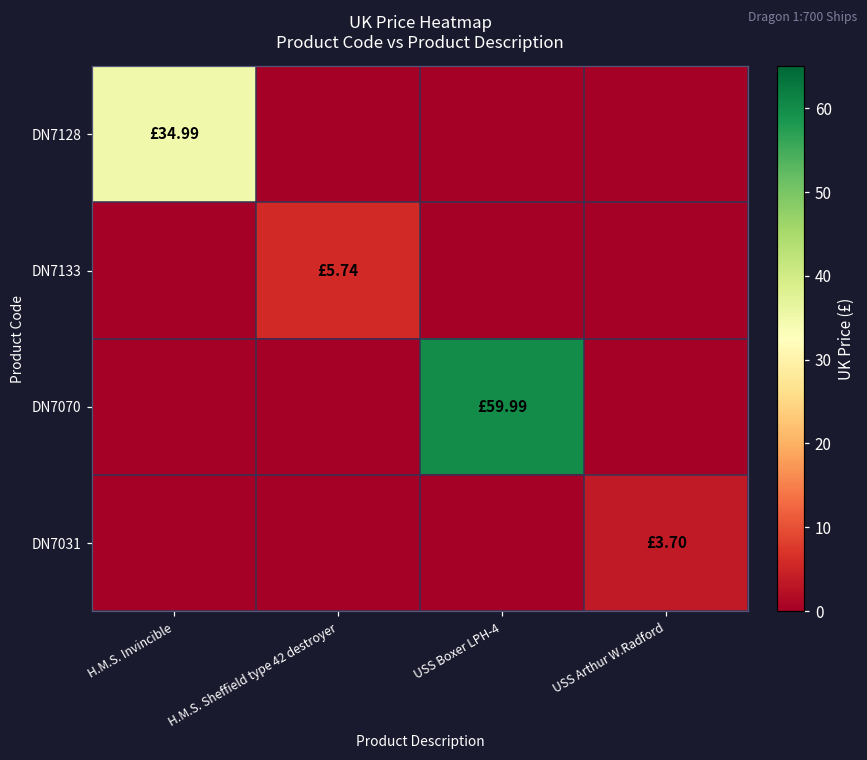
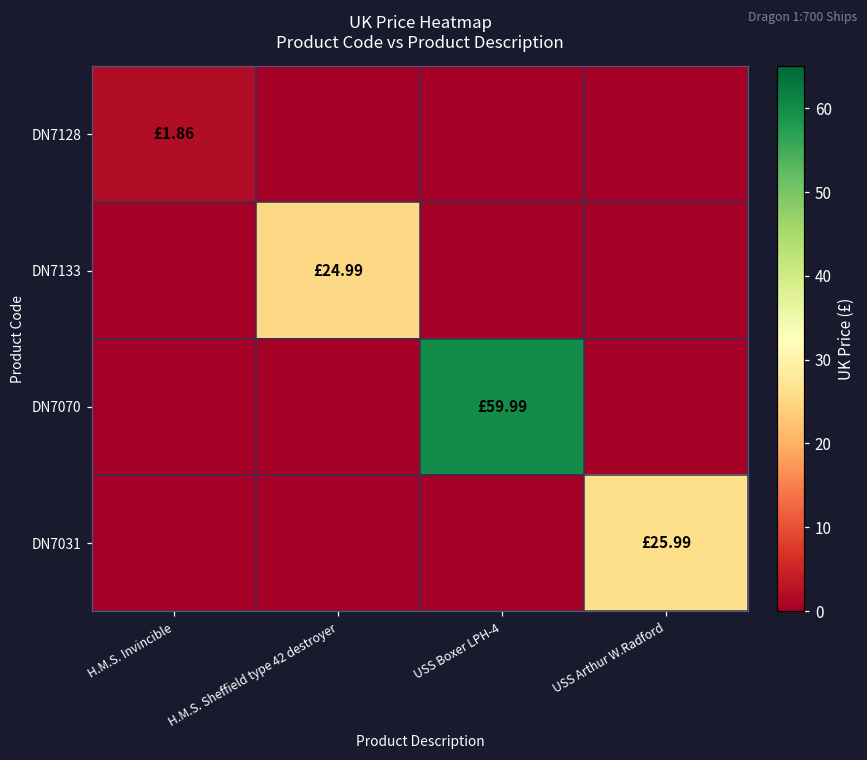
DN7128, H.M.S. Invincible: £34.99 -> £1.86
DN7133, H.M.S. Sheffield type 42 destroyer: £5.74 -> £24.99
DN7031, USS Arthur W.Radford: £3.70 -> £25.99
